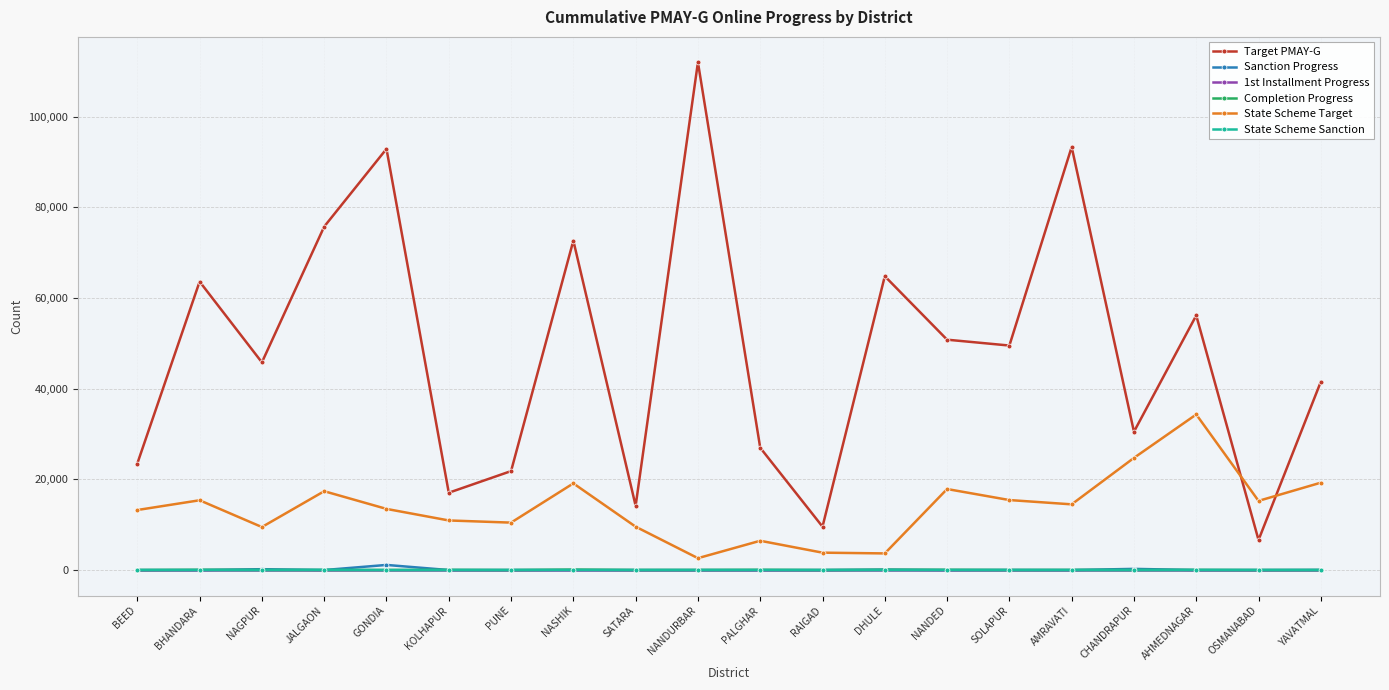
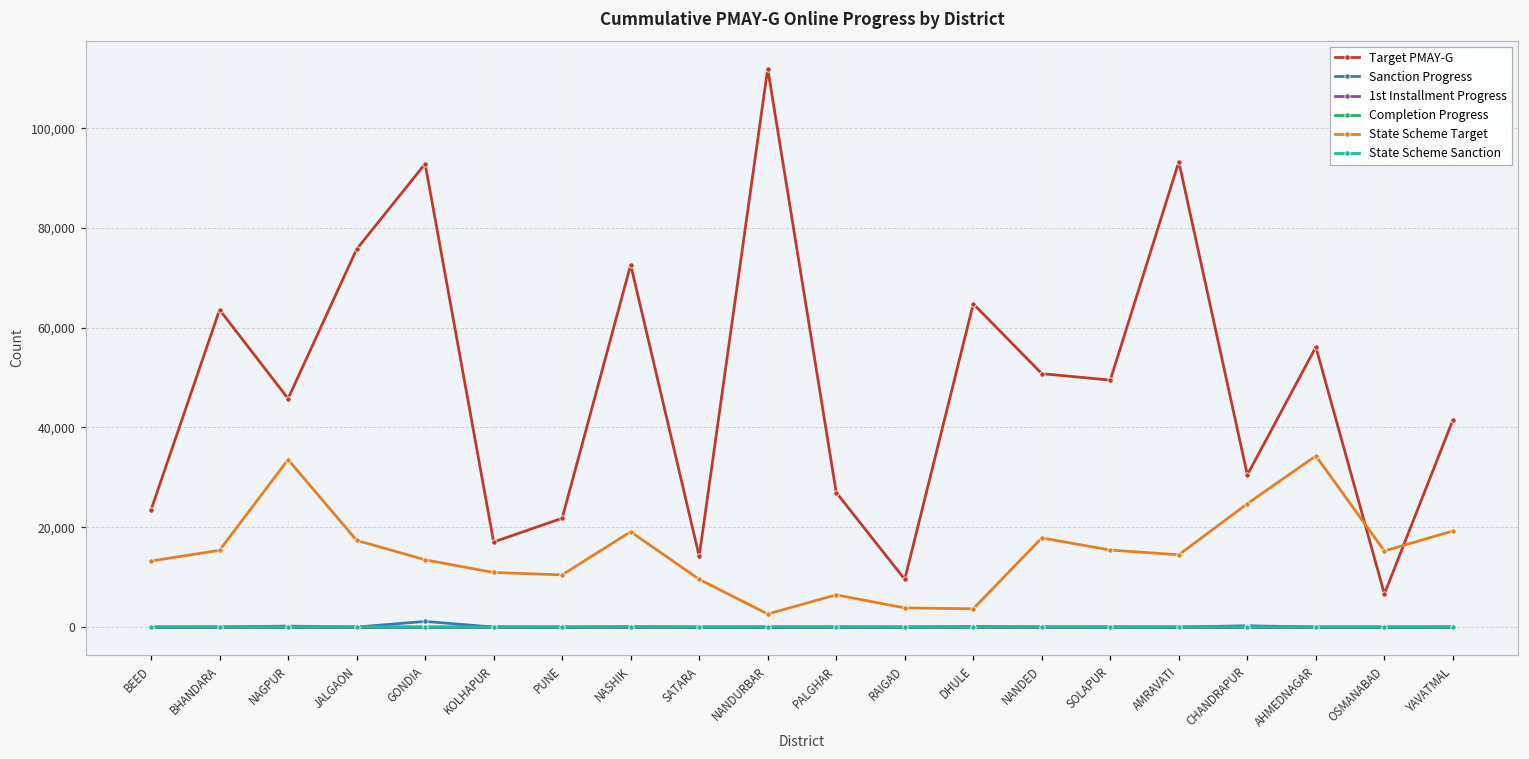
State Scheme Target, NAGPUR: 9,000 -> 34,000
